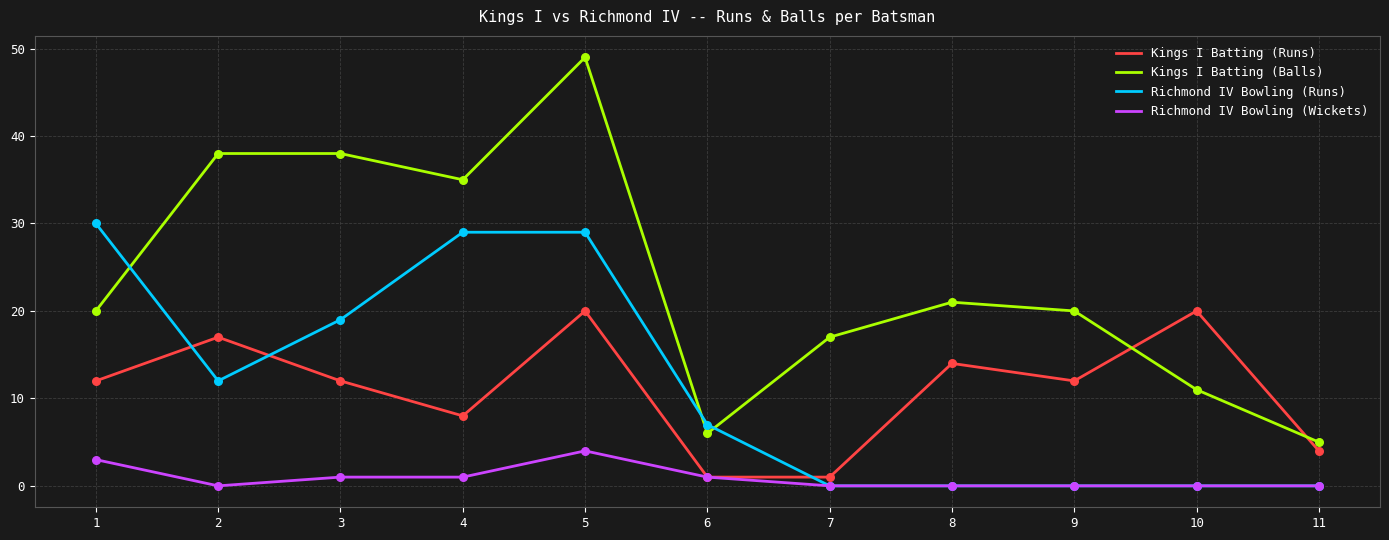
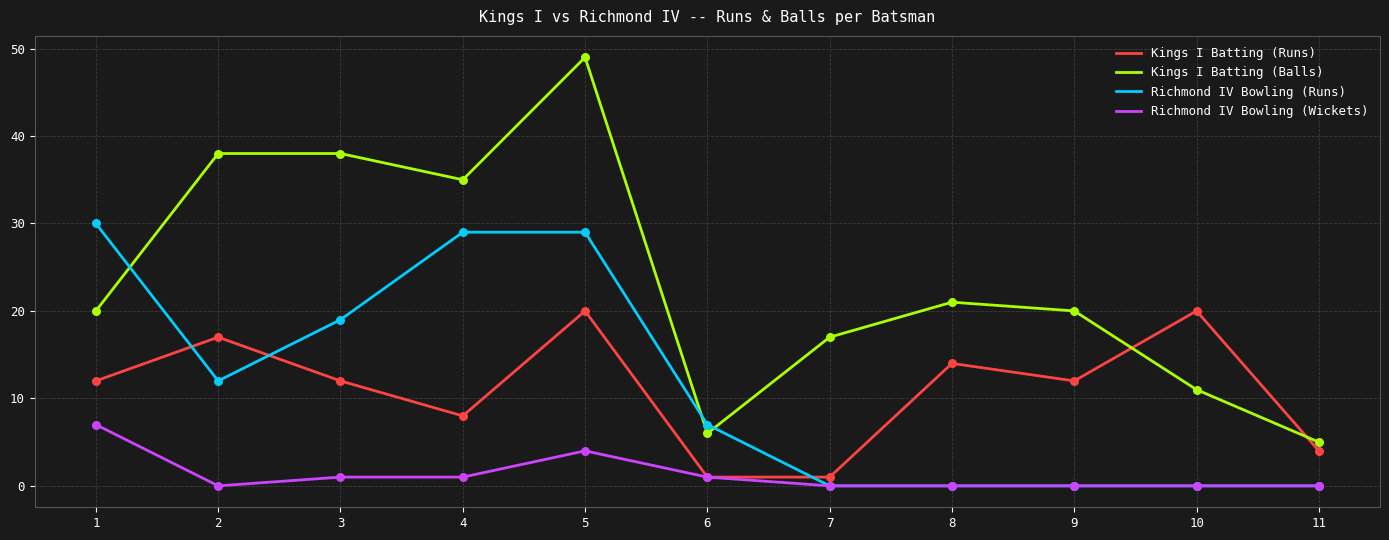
Richmond IV Bowling (Wickets), 1: 3 -> 7
